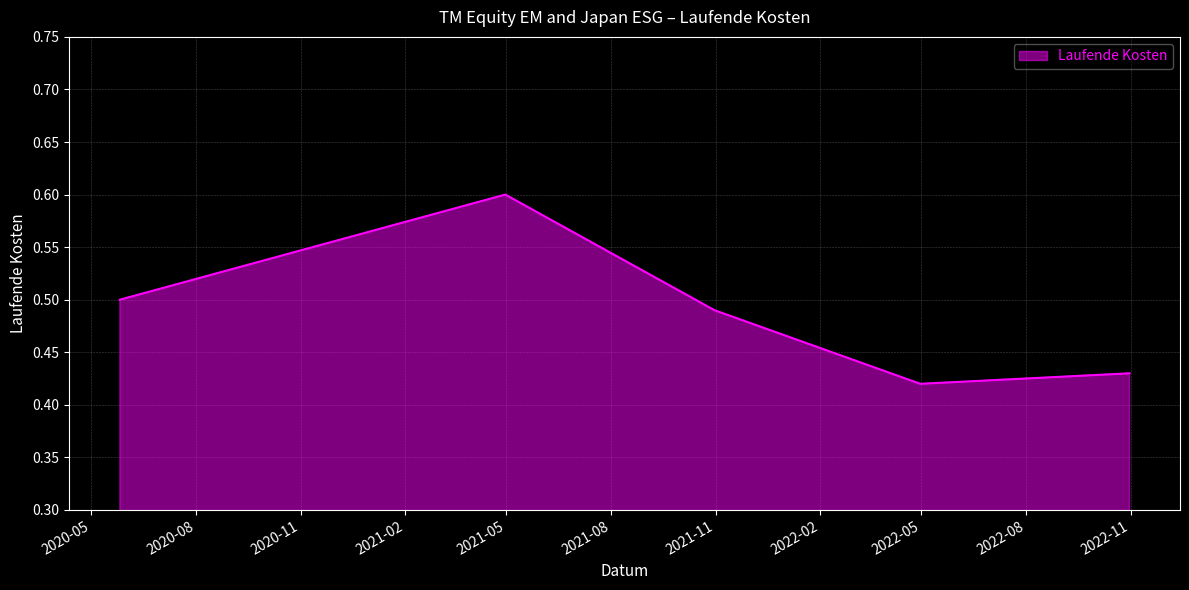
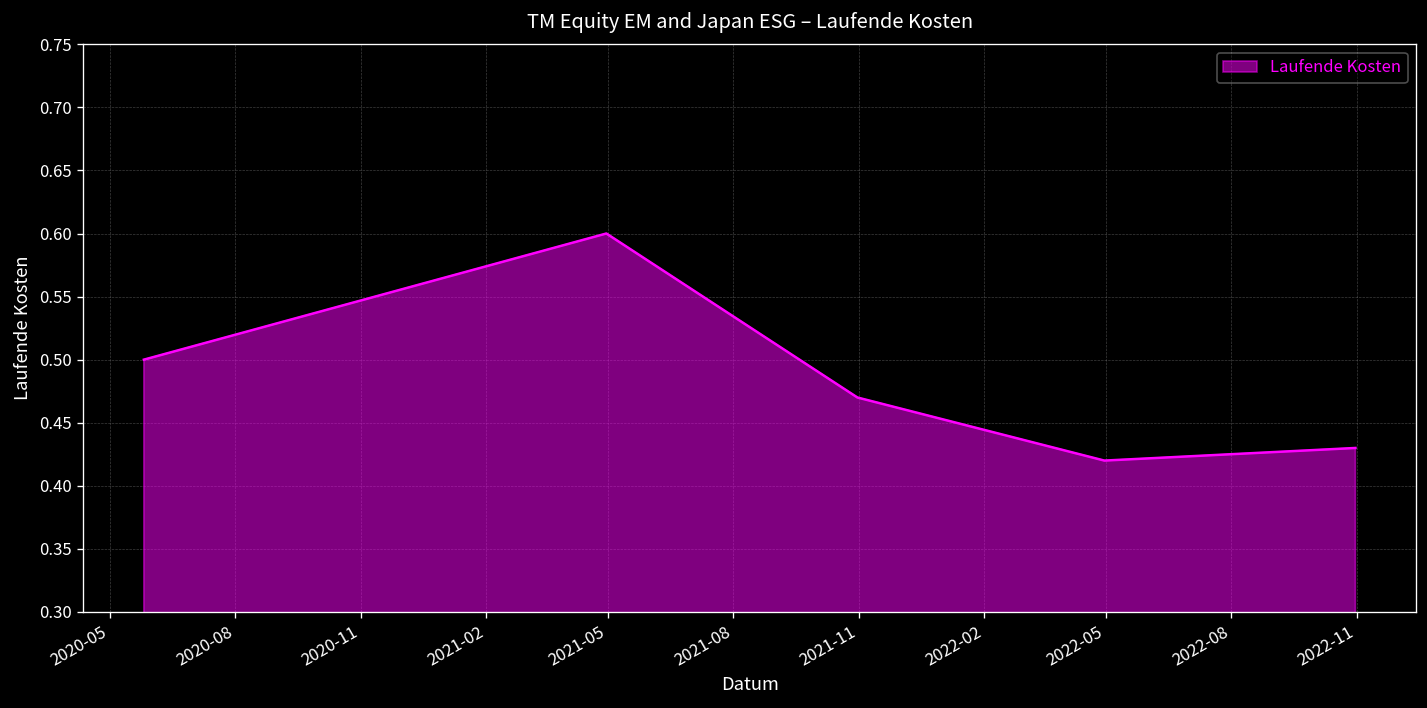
2021-11: 0.49 -> 0.47
